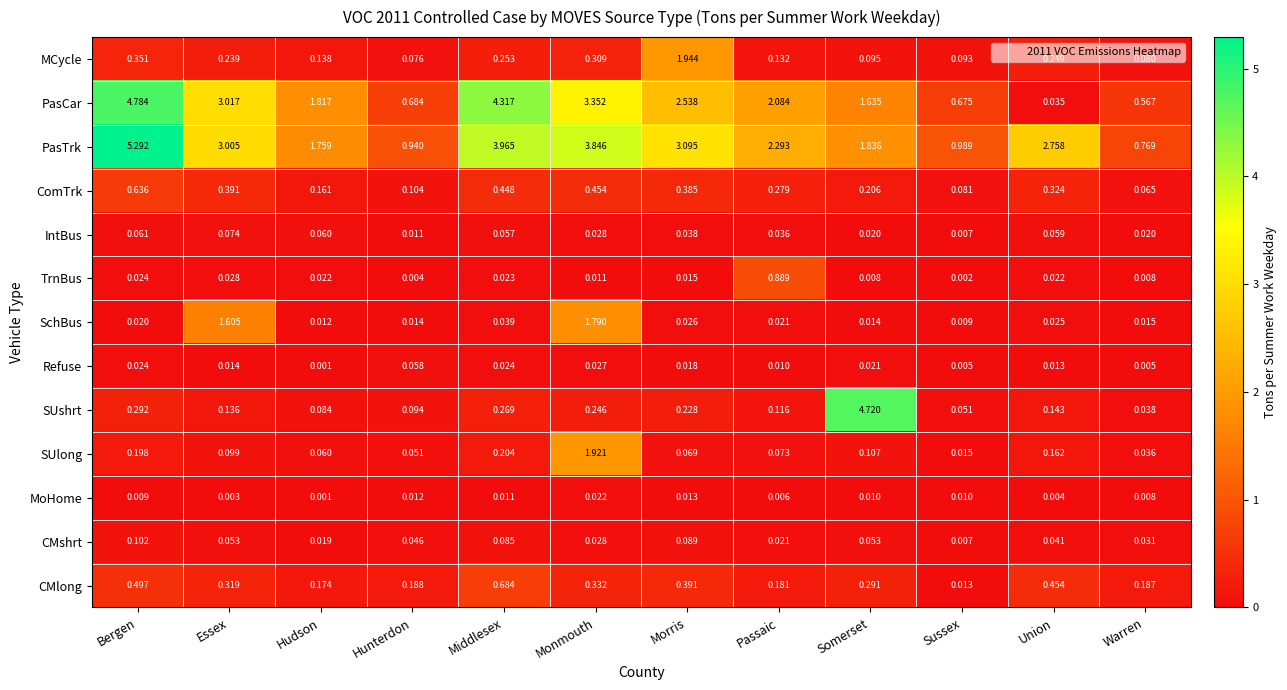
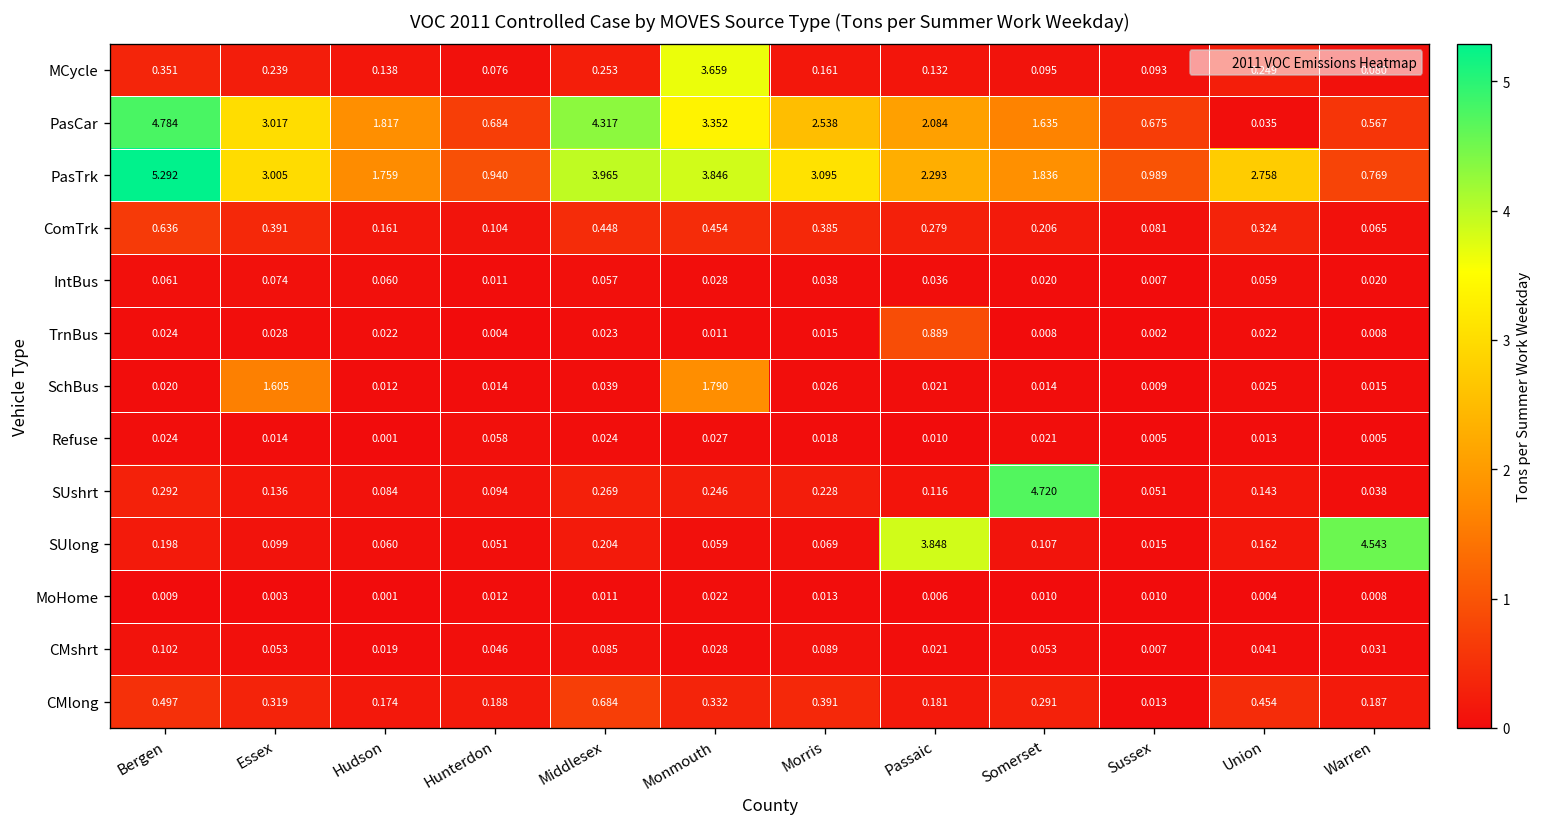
MCycle, Monmouth: 0.309 -> 3.659
MCycle, Morris: 1.944 -> 0.161
SUlong, Monmouth: 1.921 -> 0.059
SUlong, Passaic: 0.073 -> 3.848
SUlong, Warren: 0.036 -> 4.543
